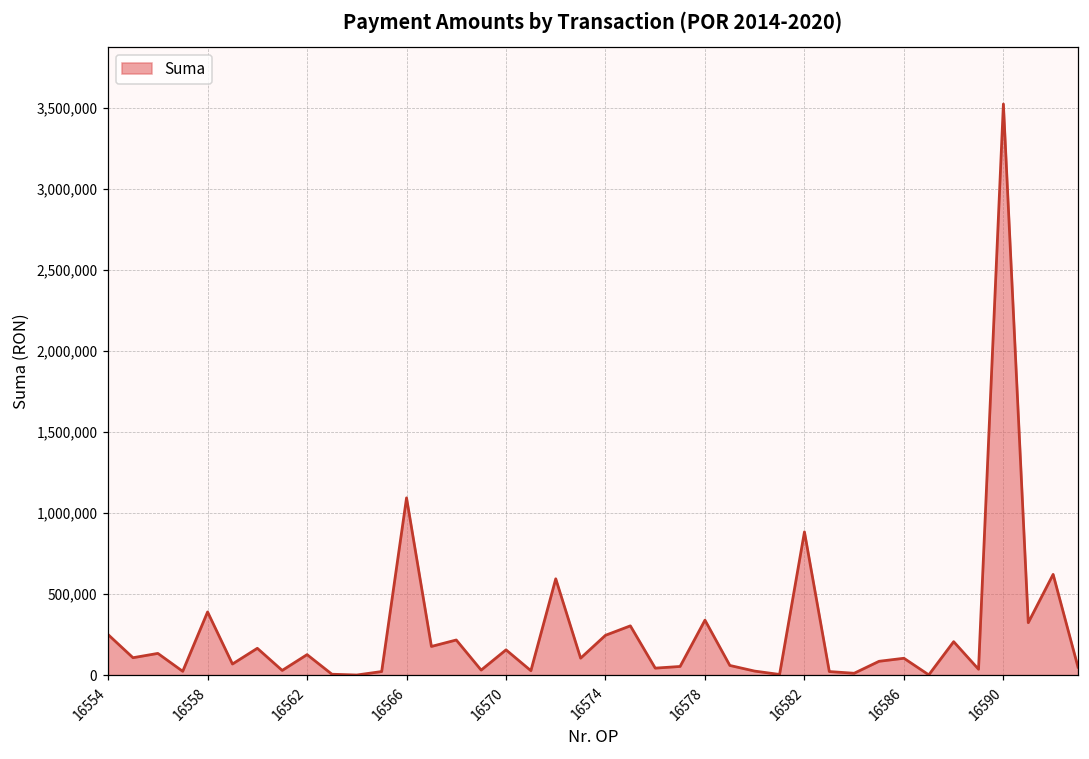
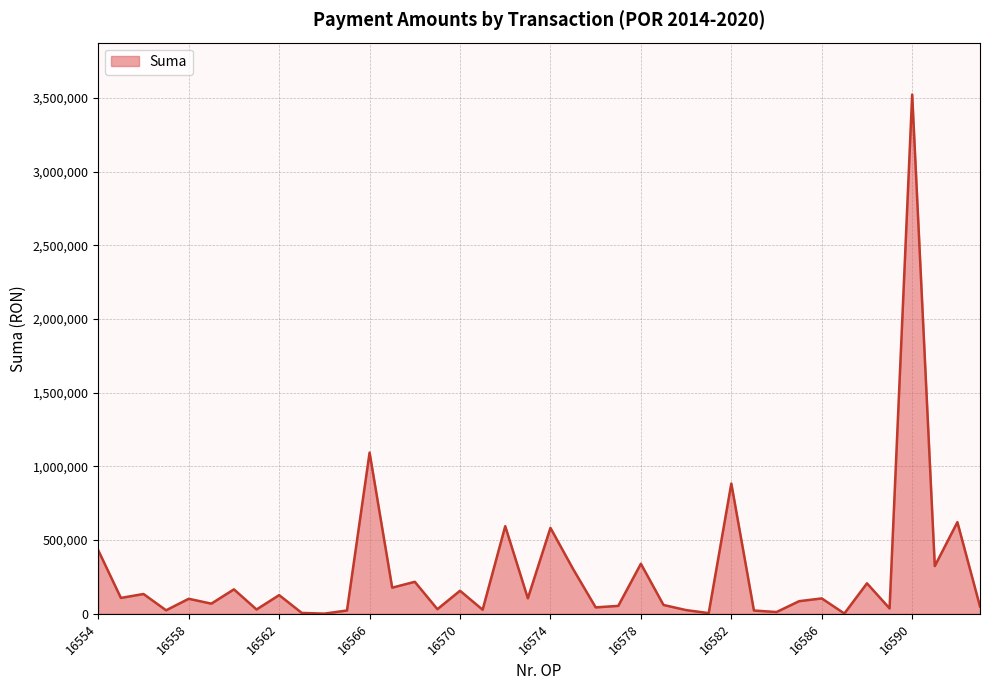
16554: 250,000 -> 430,000
16558: 390,000 -> 100,000
16574: 250,000 -> 580,000
